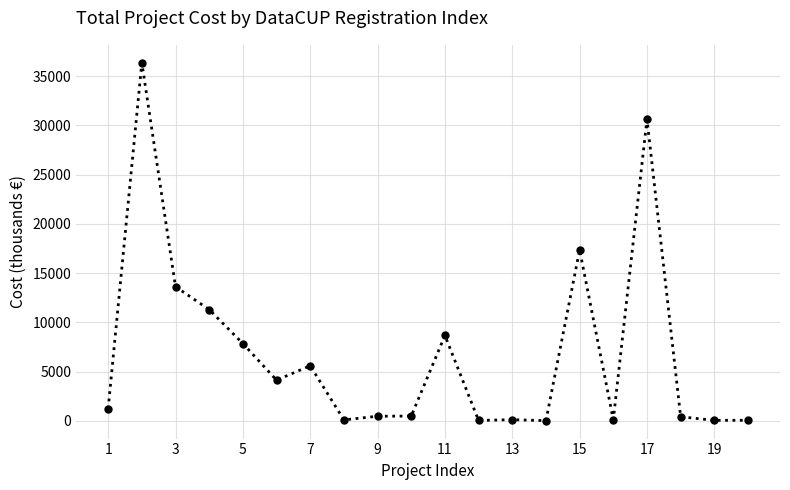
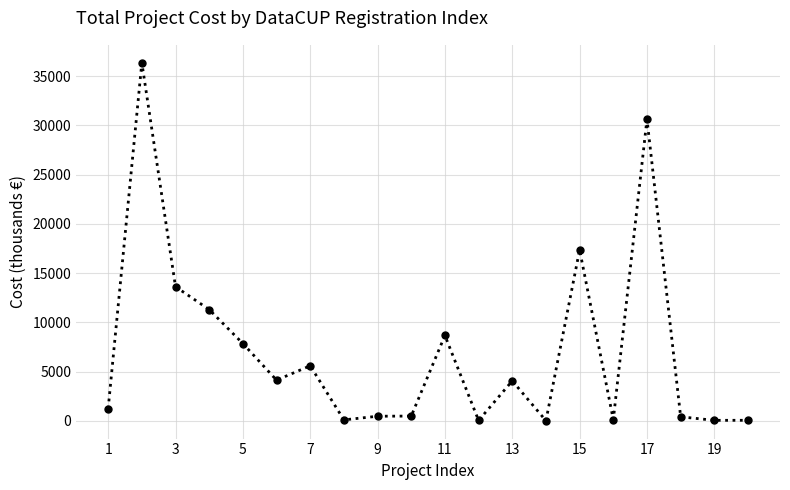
13: 0 -> 4000
